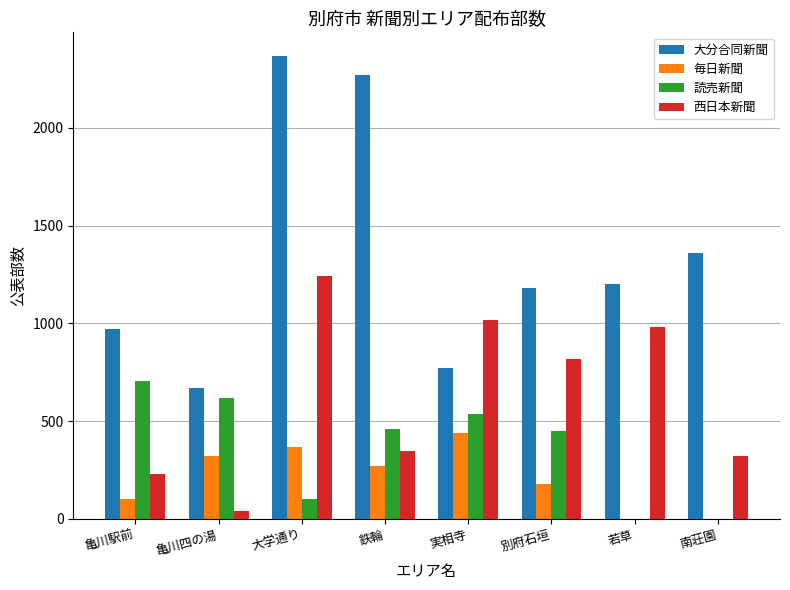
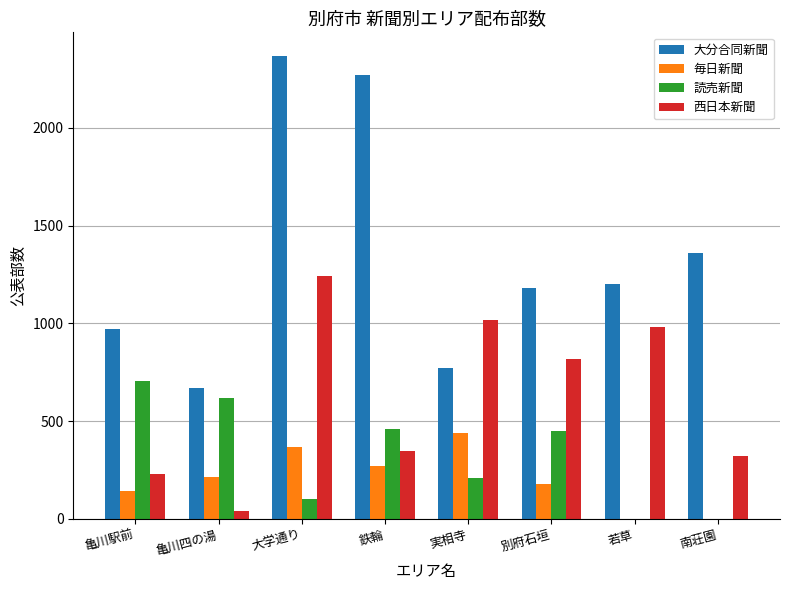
毎日新聞, 亀川駅前: 100 -> 140
毎日新聞, 亀川四の湯: 320 -> 220
読売新聞, 実相寺: 540 -> 210
